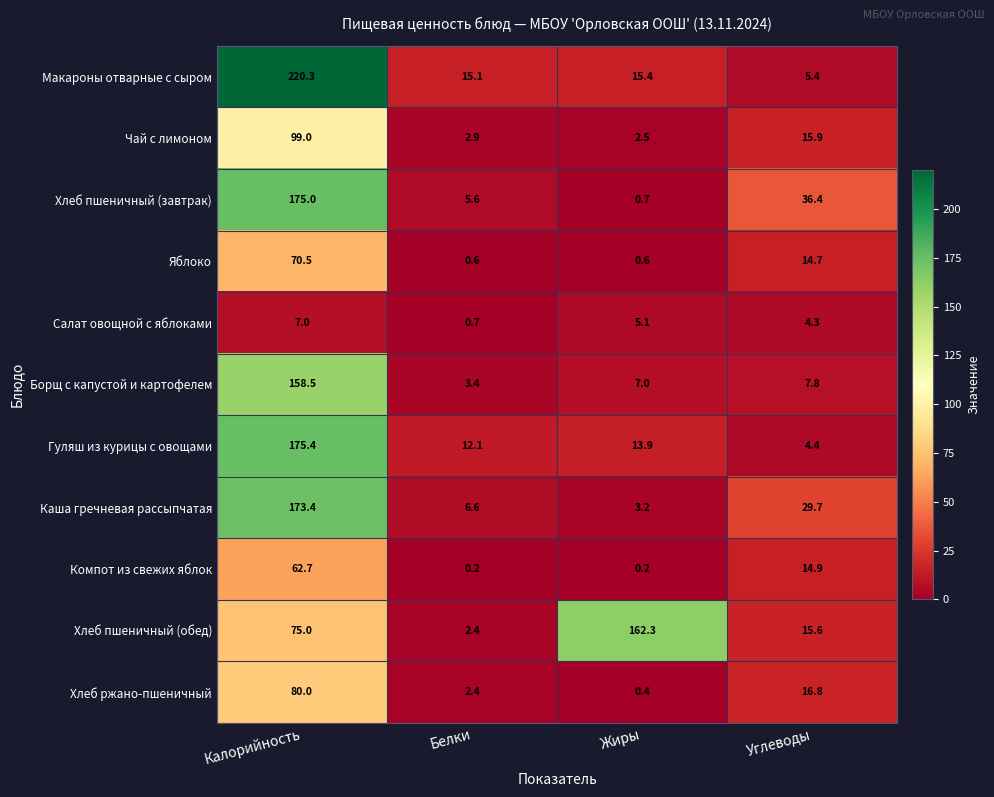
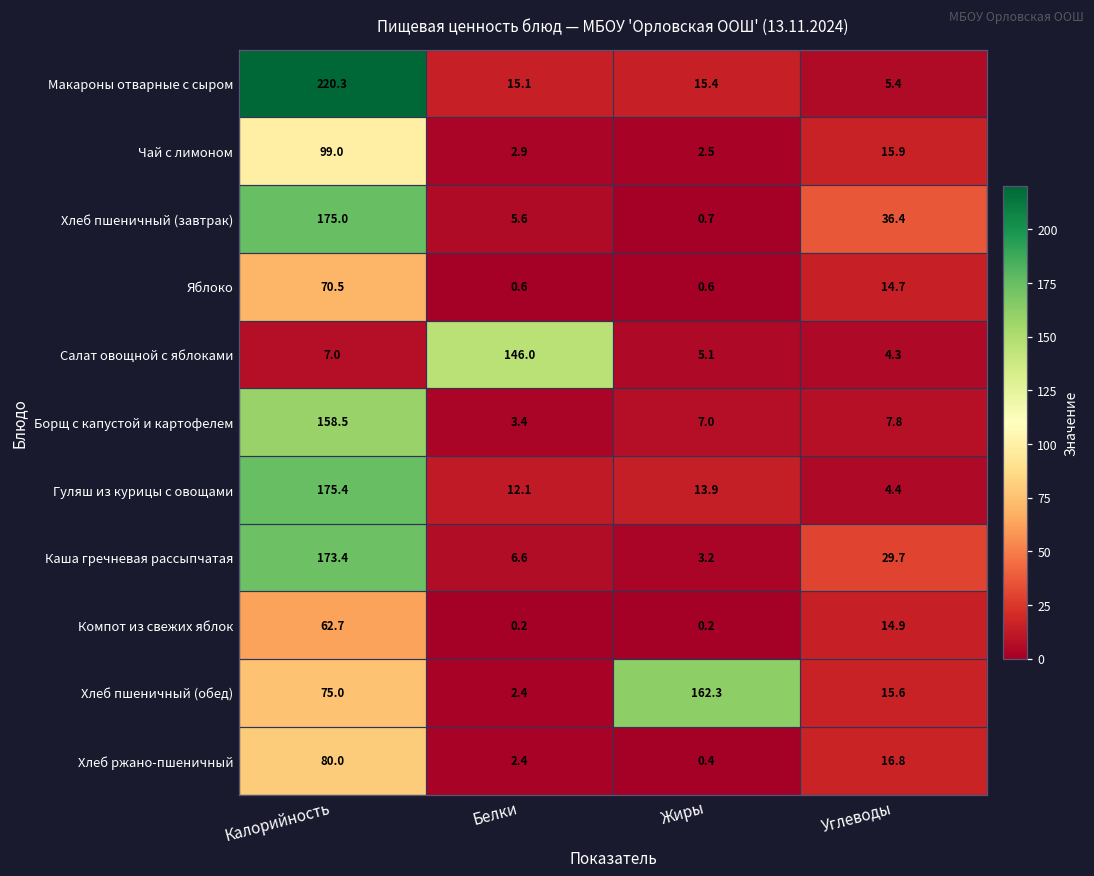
Салат овощной с яблоками, Белки: 0.7 -> 146.0
